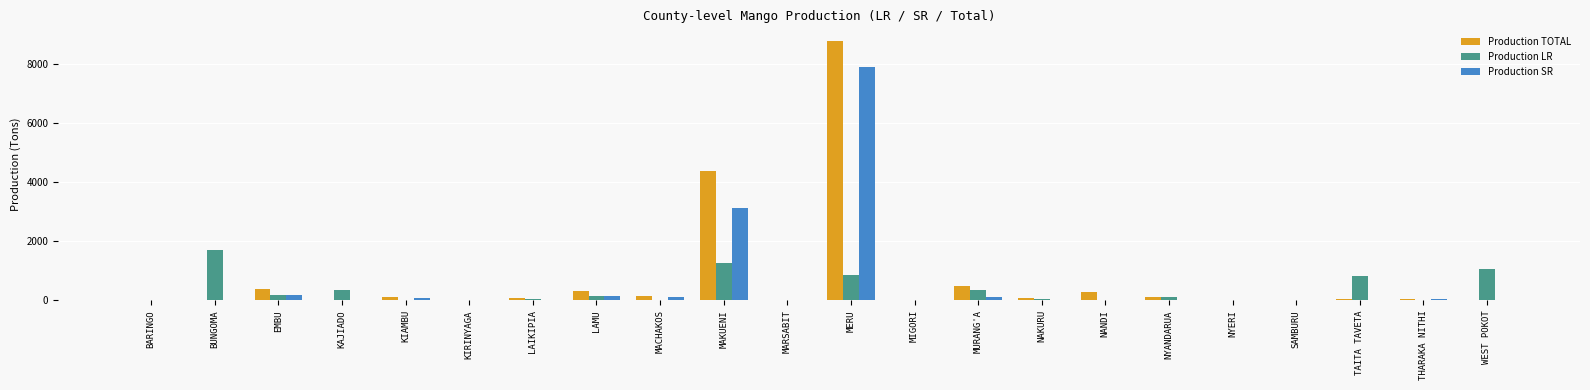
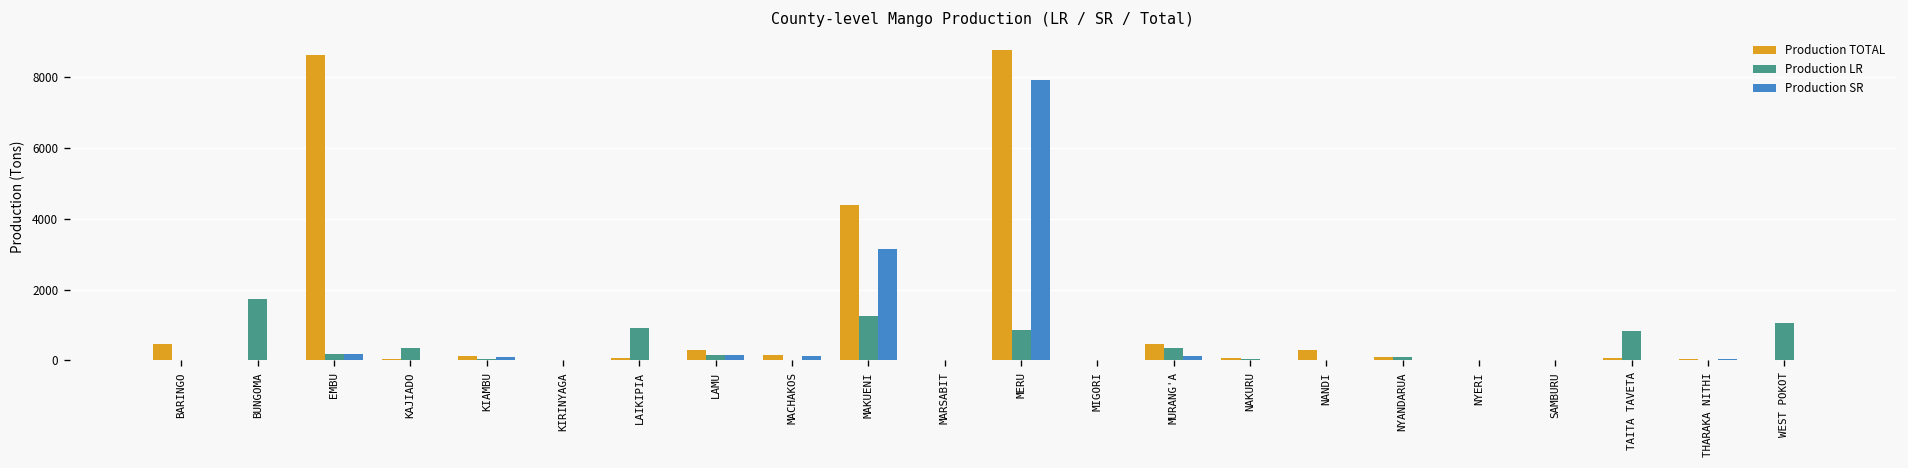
Production TOTAL, BARINGO: 0 -> 500
Production TOTAL, EMBU: 400 -> 8600
Production LR, LAIKIPIA: 100 -> 900
